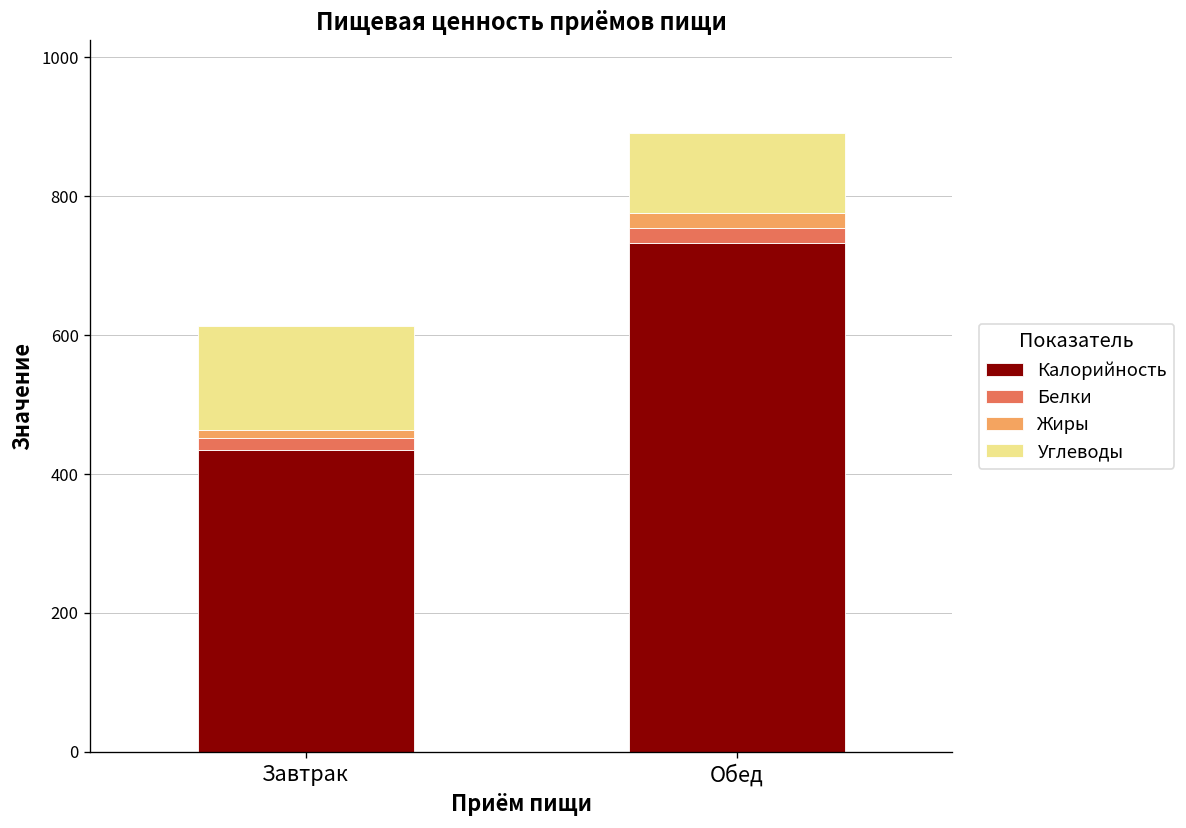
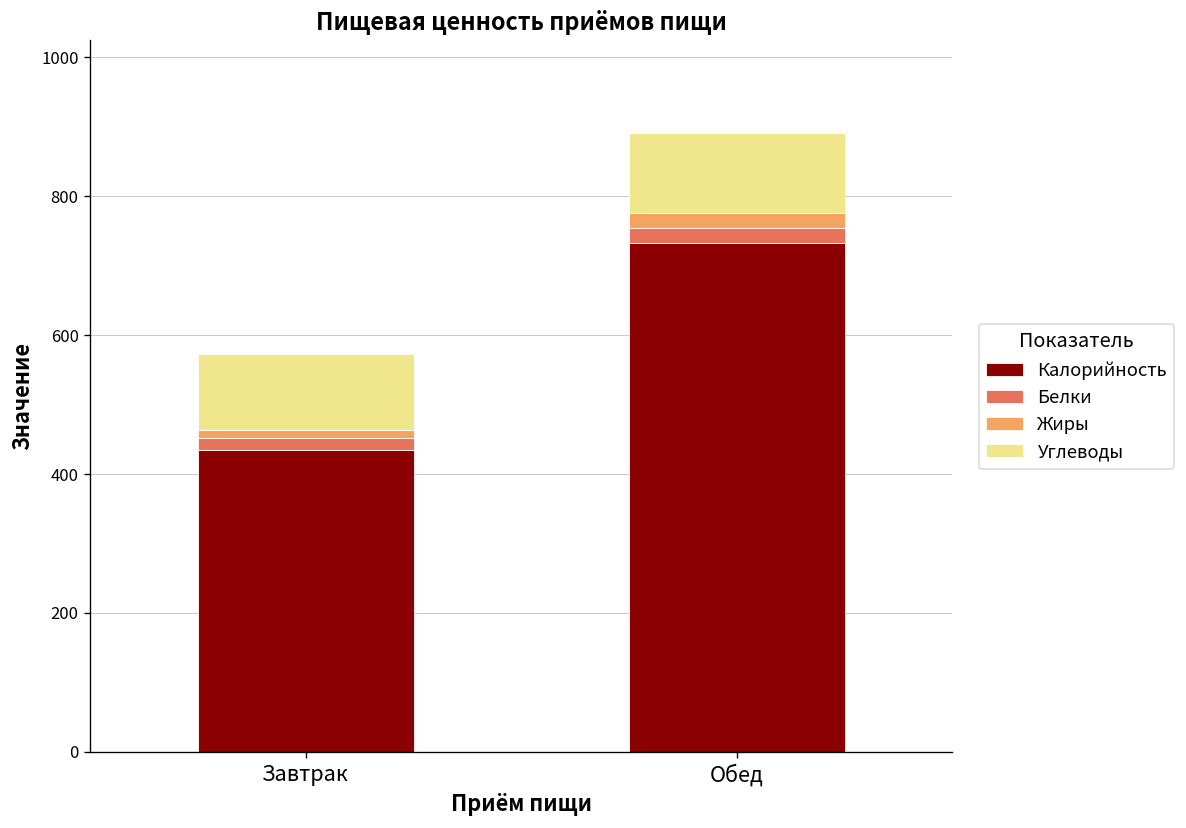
Углеводы, Завтрак: 150 -> 110
